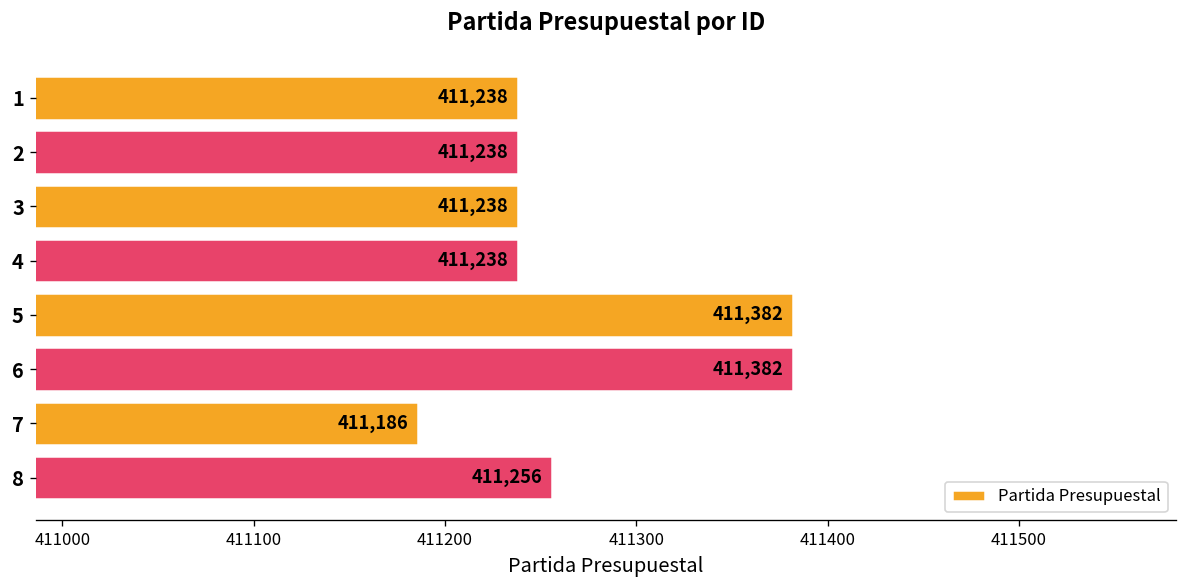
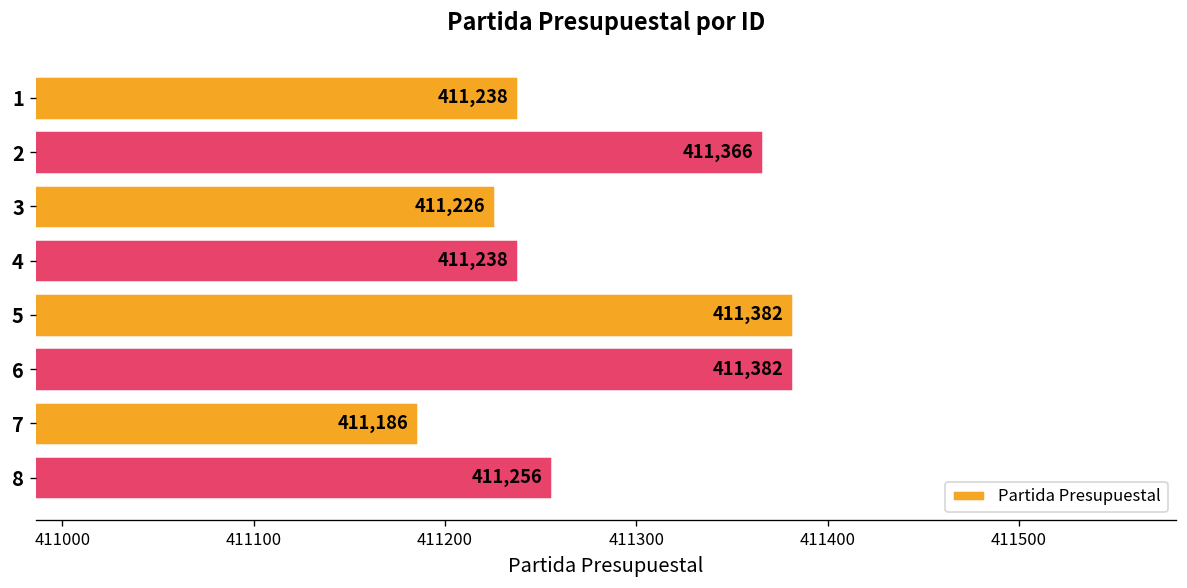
2: 411,238 -> 411,366
3: 411,238 -> 411,226
